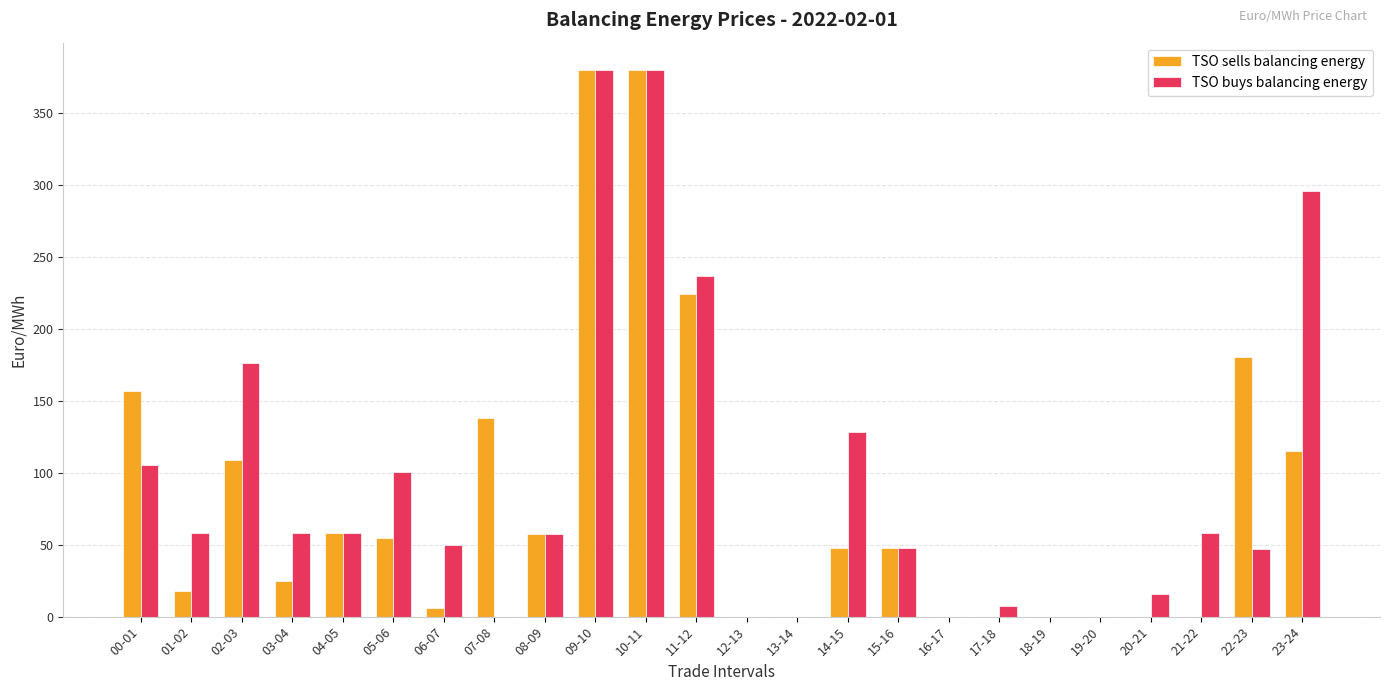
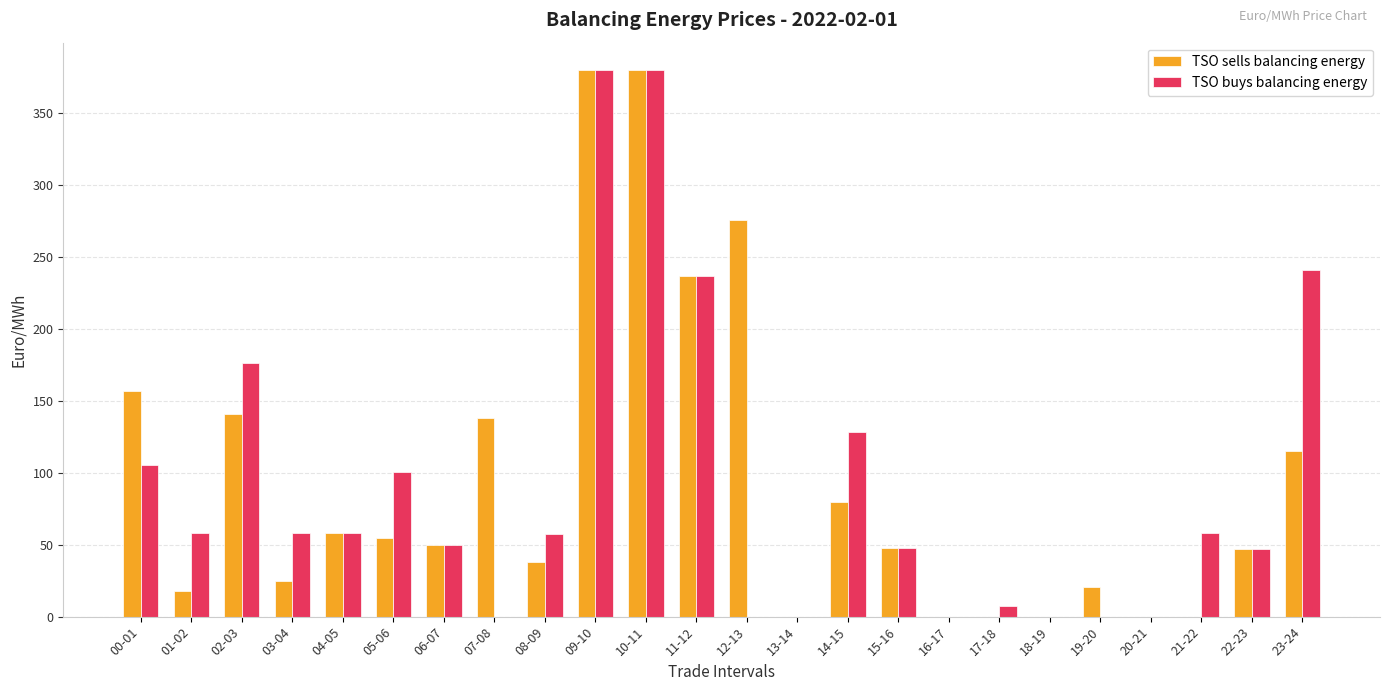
TSO sells balancing energy, 02-03: 109 -> 141
TSO sells balancing energy, 06-07: 6 -> 50
TSO sells balancing energy, 08-09: 58 -> 38
TSO sells balancing energy, 11-12: 224 -> 237
TSO sells balancing energy, 12-13: 0 -> 275
TSO sells balancing energy, 14-15: 48 -> 79
TSO sells balancing energy, 19-20: 0 -> 21
TSO buys balancing energy, 20-21: 16 -> 0
TSO sells balancing energy, 22-23: 181 -> 47
TSO buys balancing energy, 23-24: 296 -> 241
